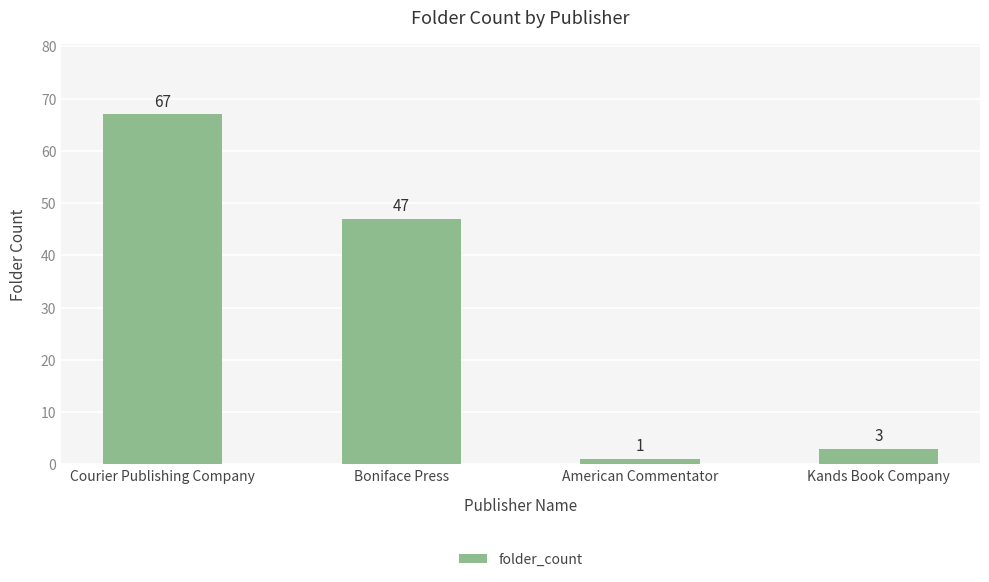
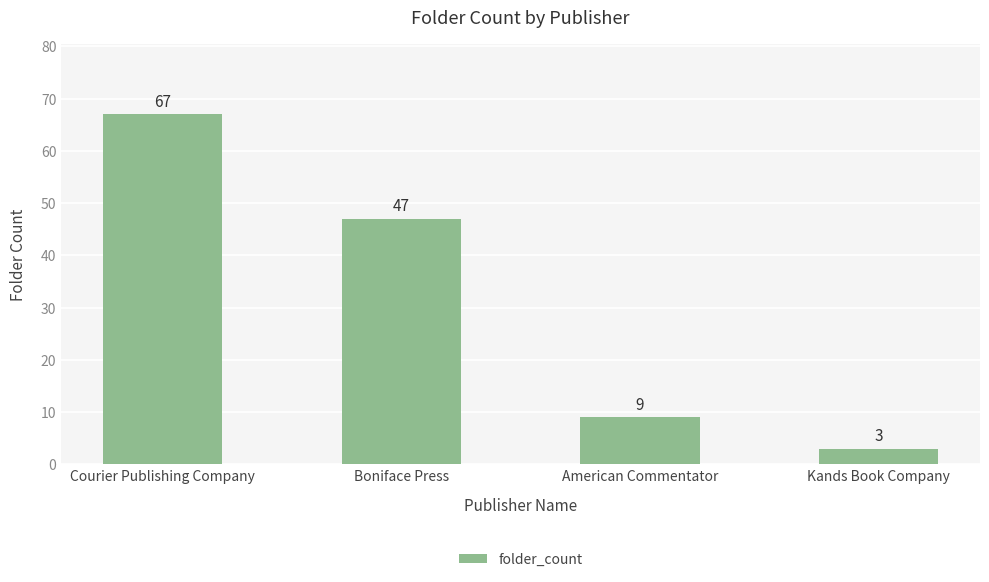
American Commentator: 1 -> 9
